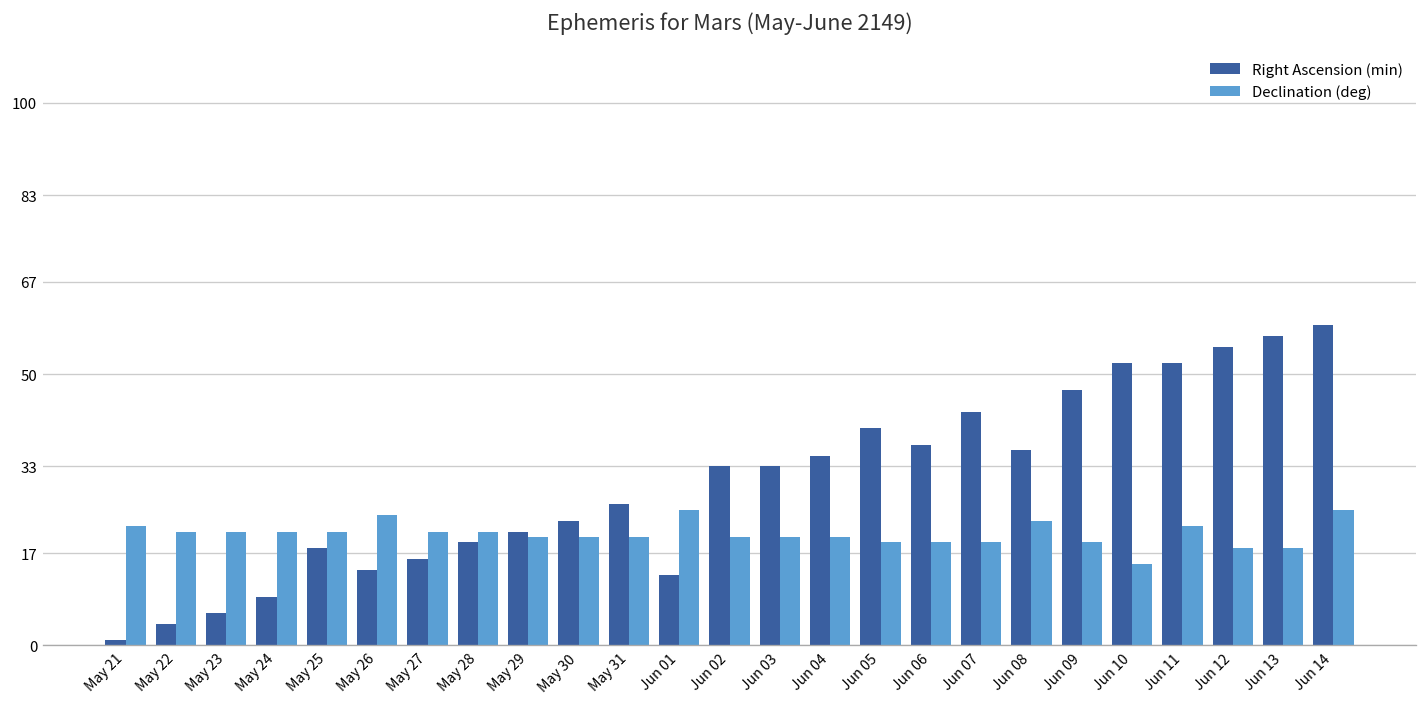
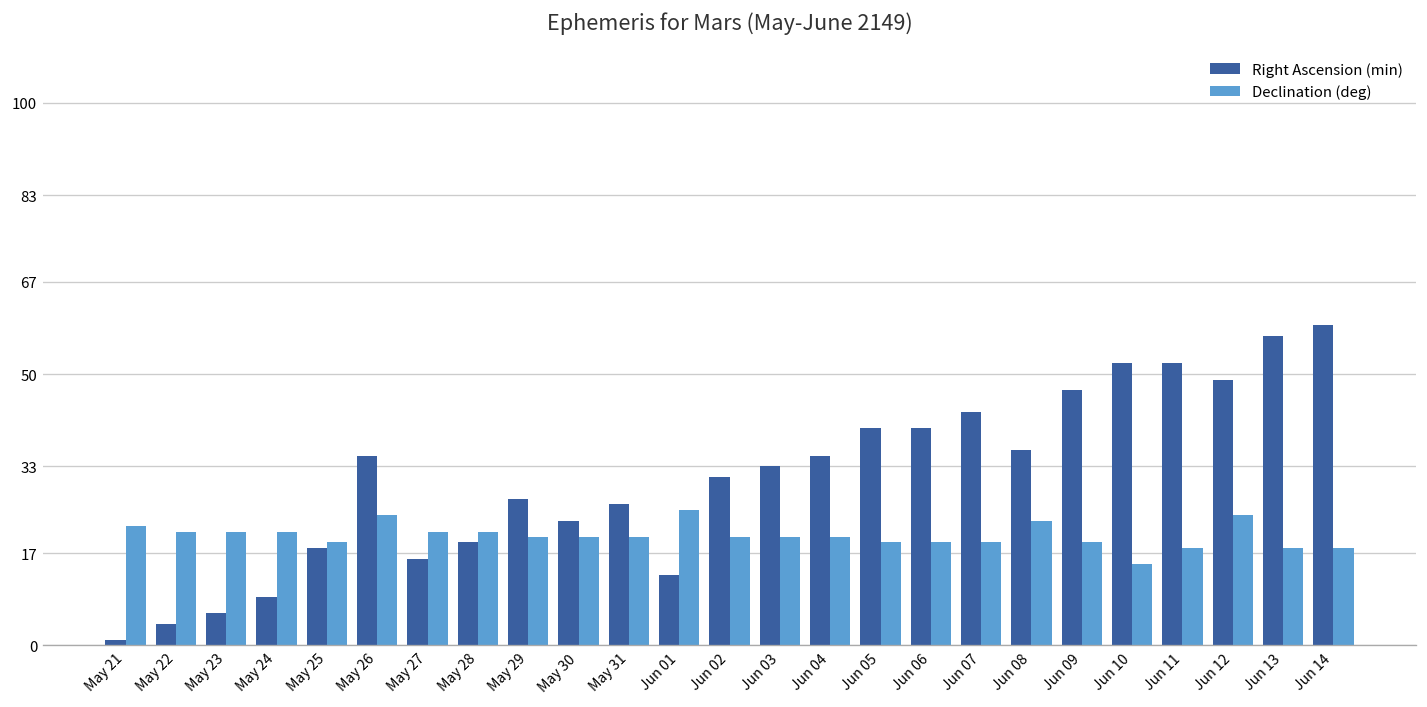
Declination (deg), May 25: 21 -> 19
Right Ascension (min), May 26: 14 -> 35
Right Ascension (min), May 29: 21 -> 27
Right Ascension (min), Jun 02: 33 -> 31
Right Ascension (min), Jun 06: 37 -> 40
Declination (deg), Jun 11: 22 -> 18
Right Ascension (min), Jun 12: 55 -> 49
Declination (deg), Jun 12: 18 -> 24
Declination (deg), Jun 14: 25 -> 18
